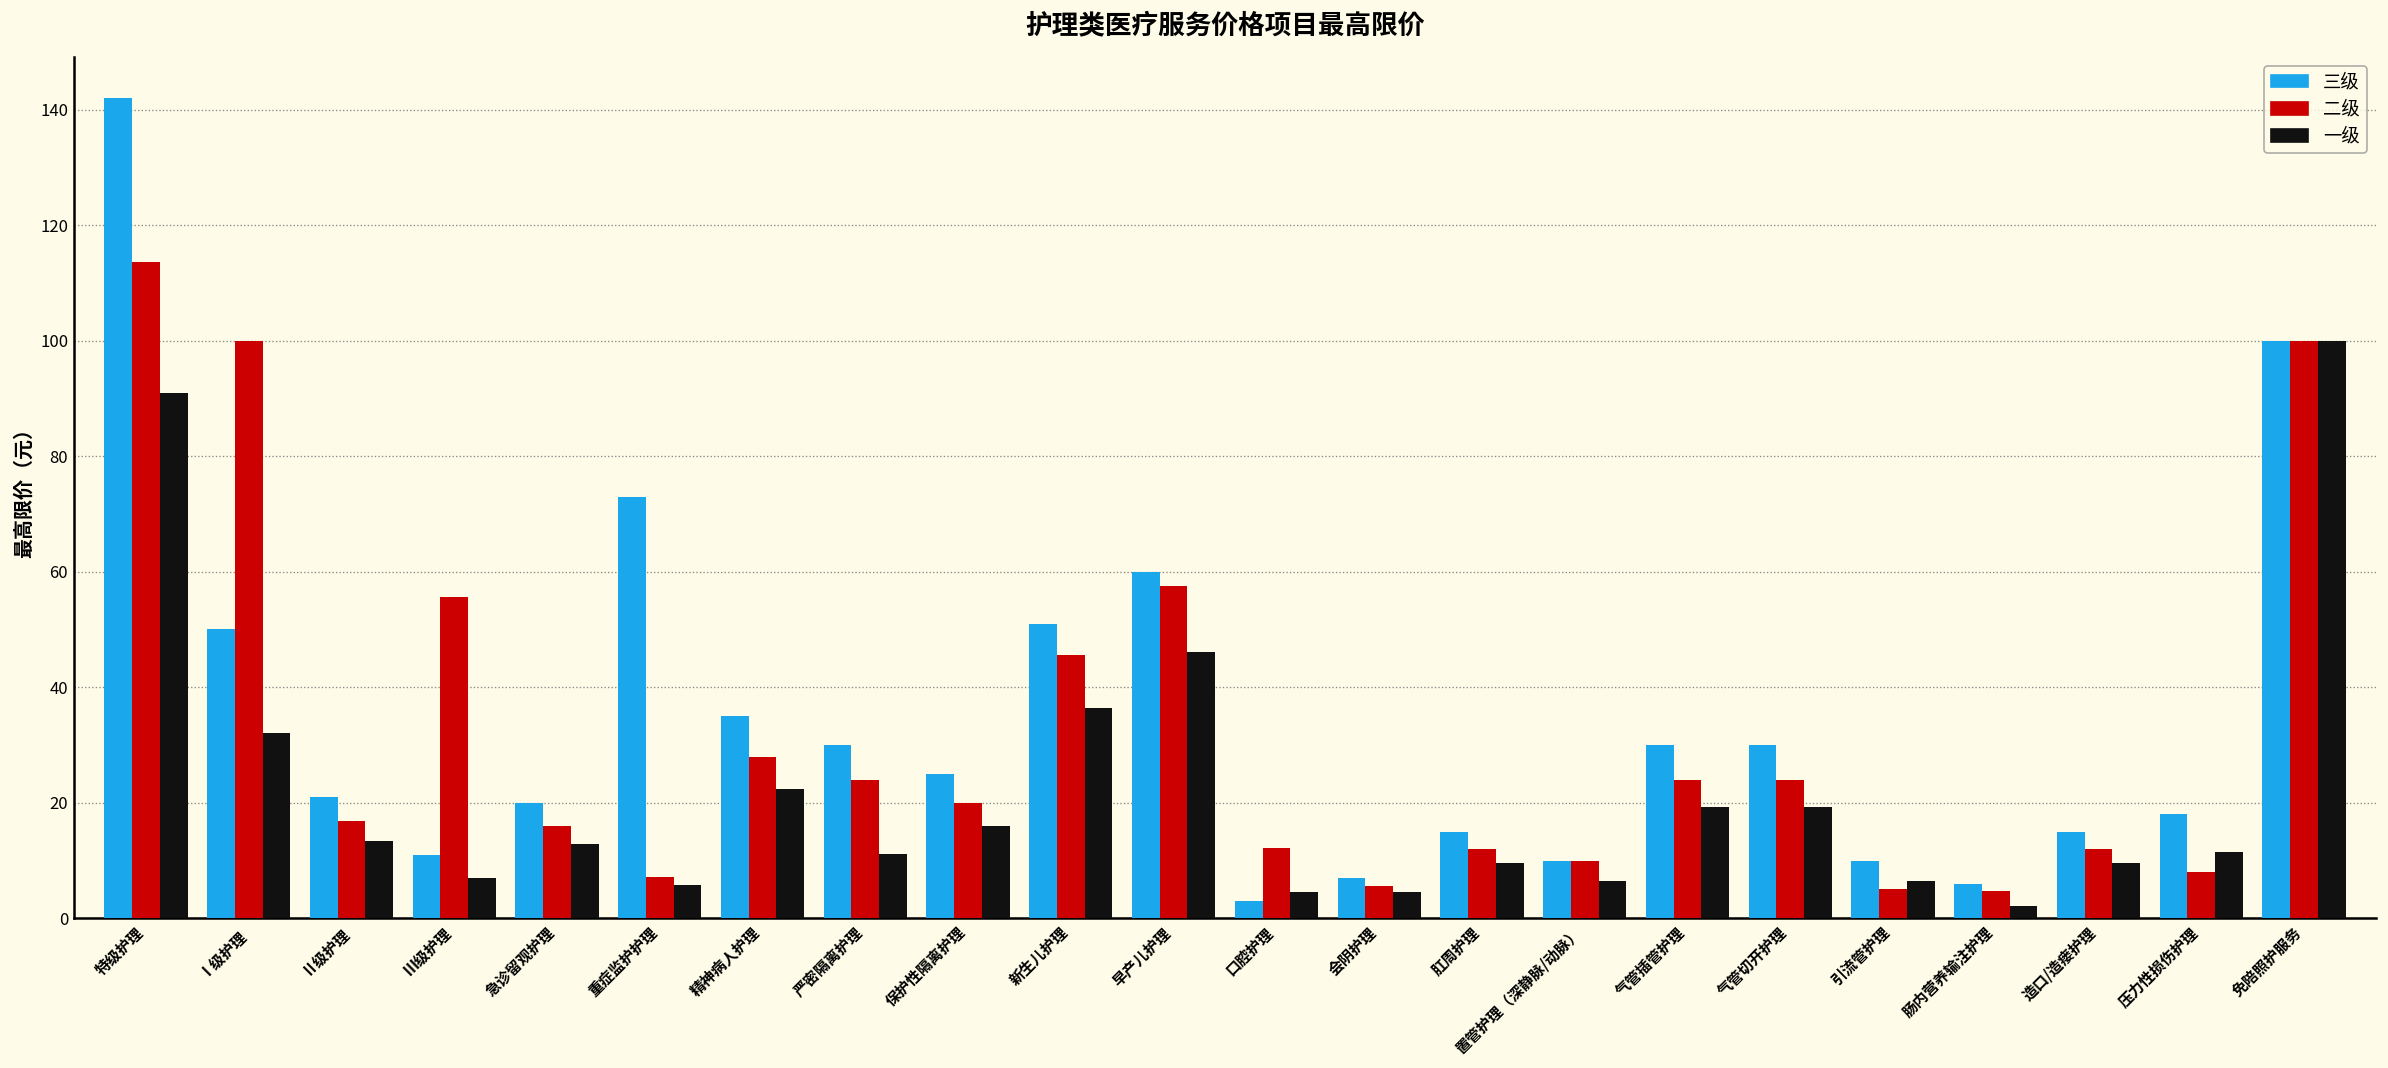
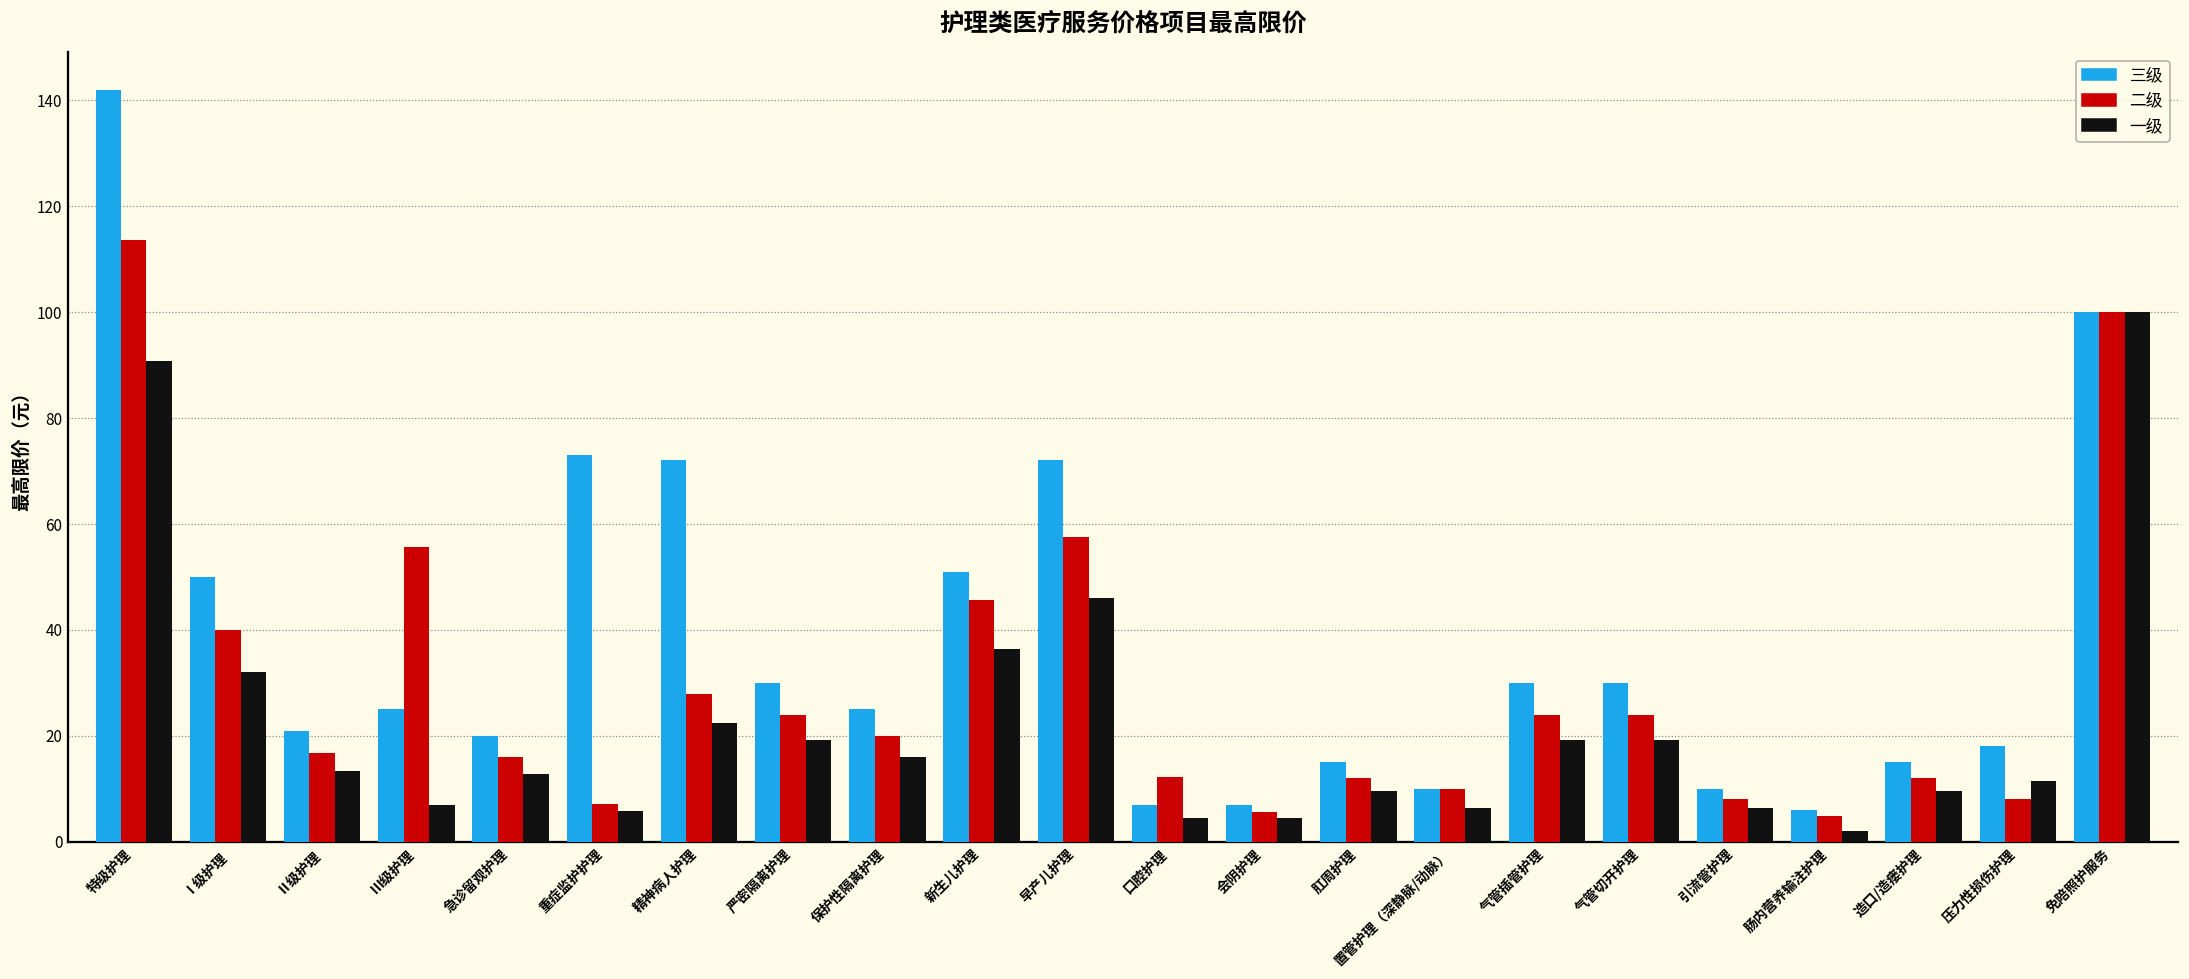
二级, Ⅰ级护理: 100 -> 40
三级, Ⅲ级护理: 11 -> 25
三级, 精神病人护理: 35 -> 72
一级, 严密隔离护理: 11 -> 19
三级, 早产儿护理: 60 -> 72
三级, 口腔护理: 3 -> 7
二级, 引流管护理: 5 -> 8
